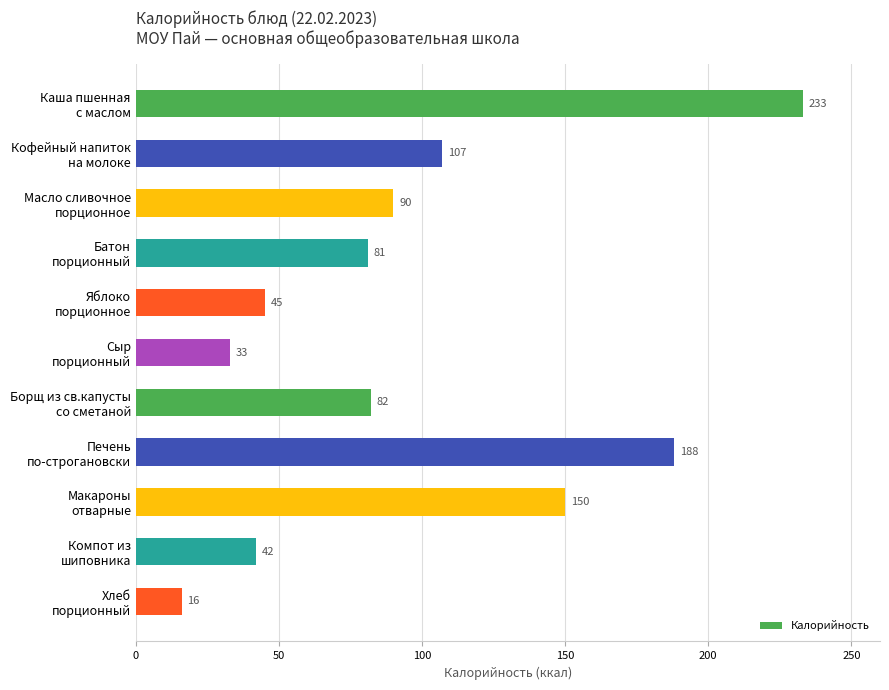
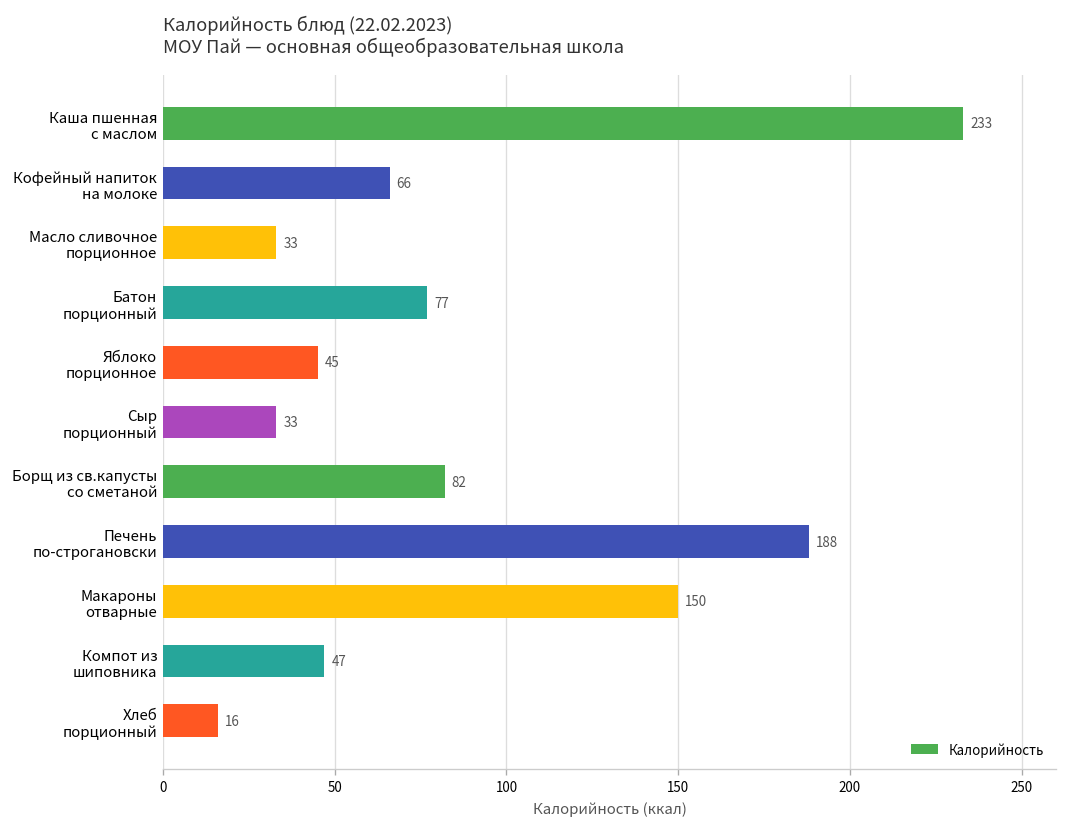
Кофейный напиток на молоке: 107 -> 66
Масло сливочное порционное: 90 -> 33
Батон порционный: 81 -> 77
Компот из шиповника: 42 -> 47
